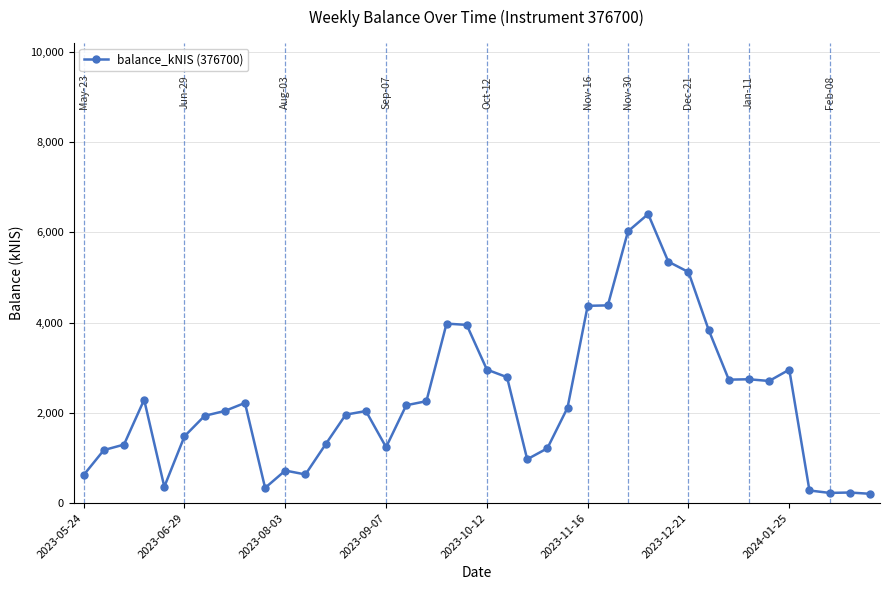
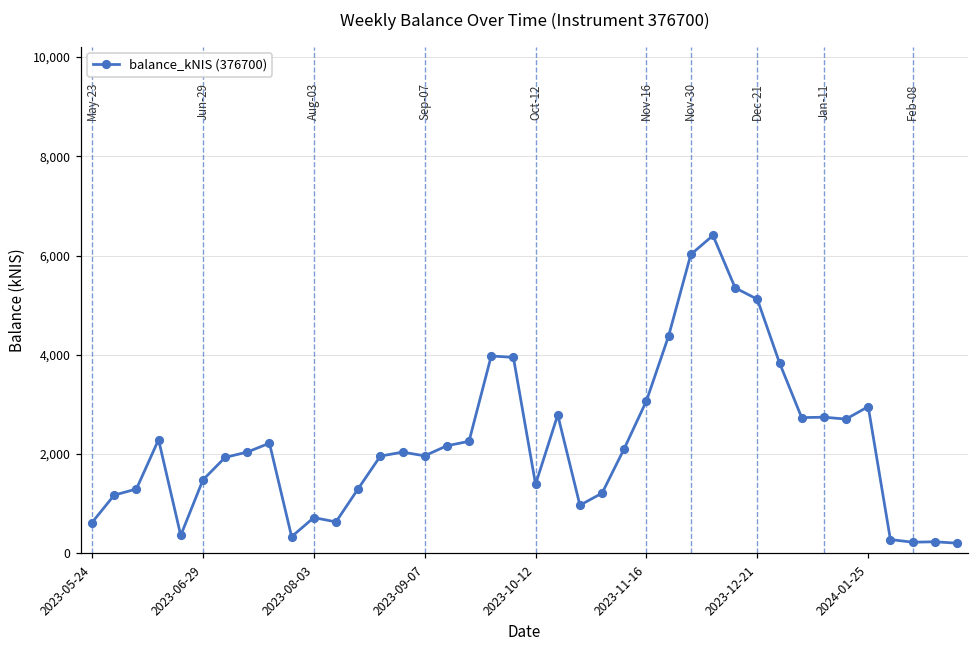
2023-09-07: 1,200 -> 2,000
2023-10-12: 3,000 -> 1,400
2023-11-16: 4,400 -> 3,100
